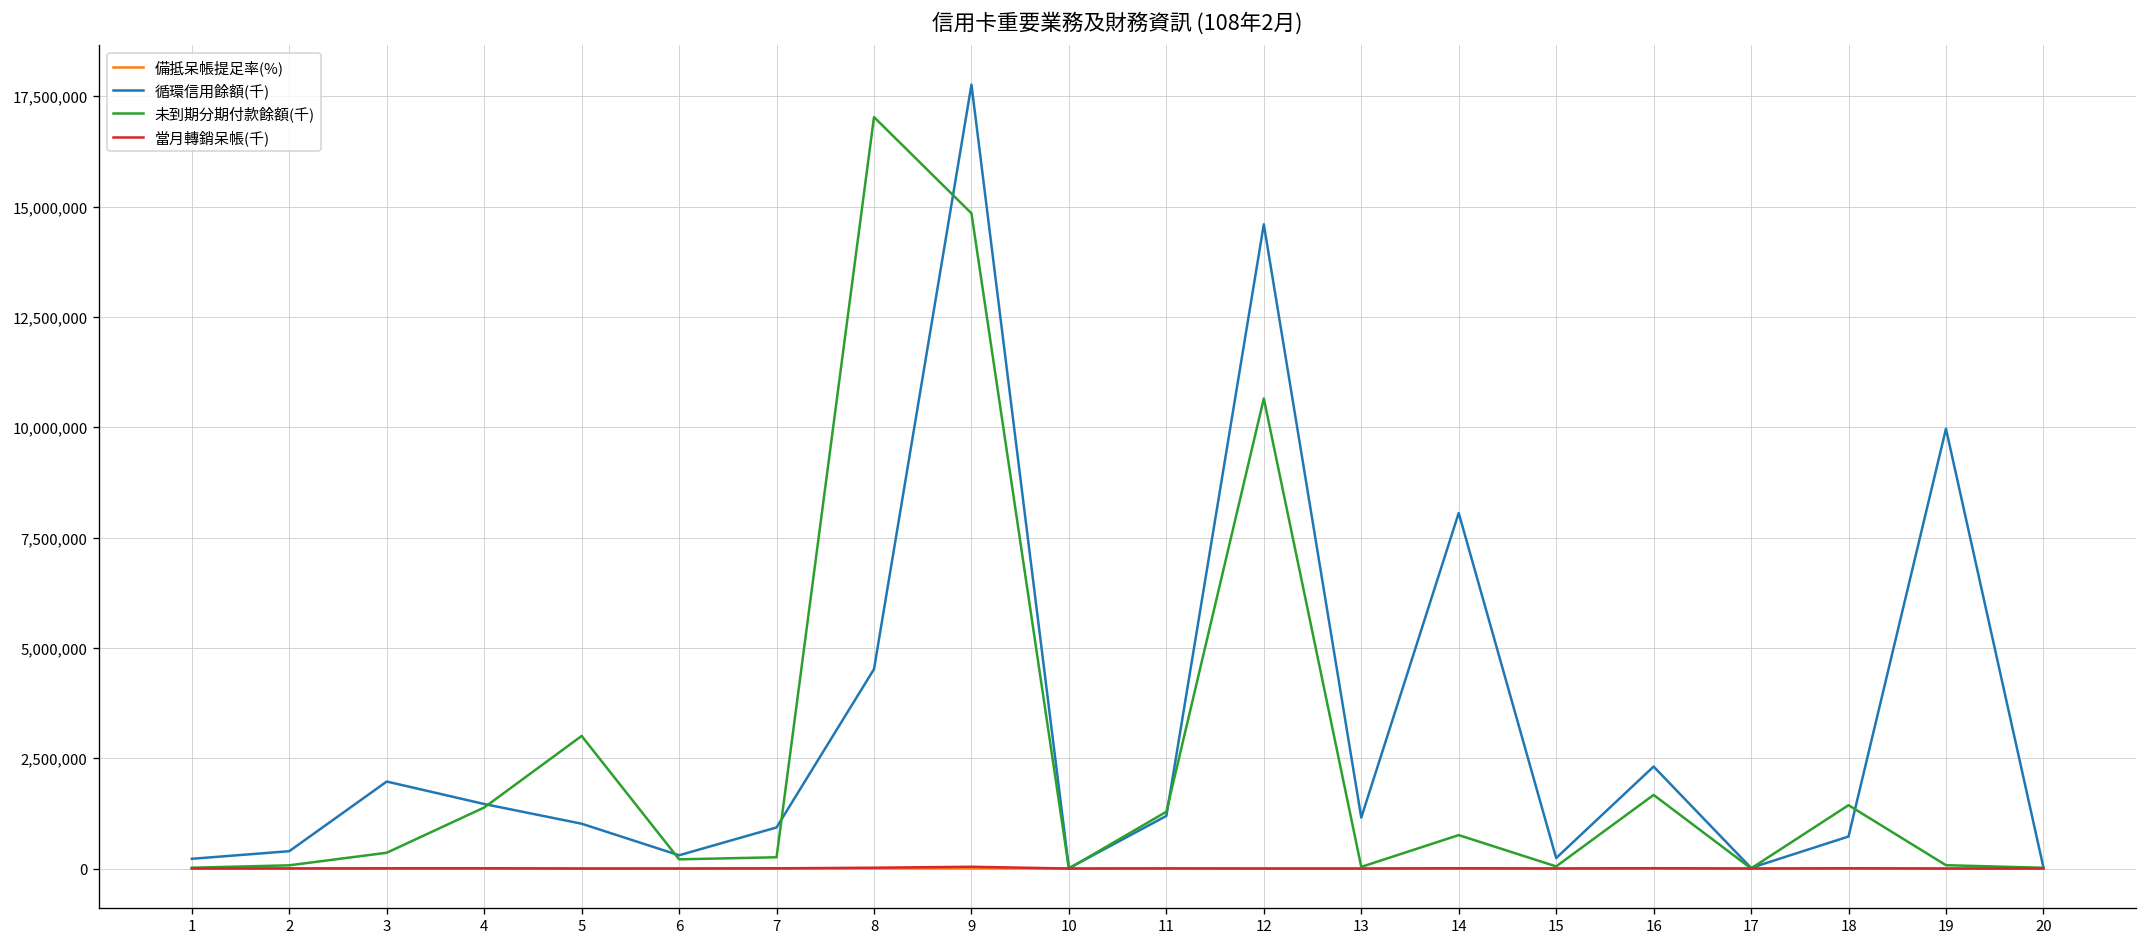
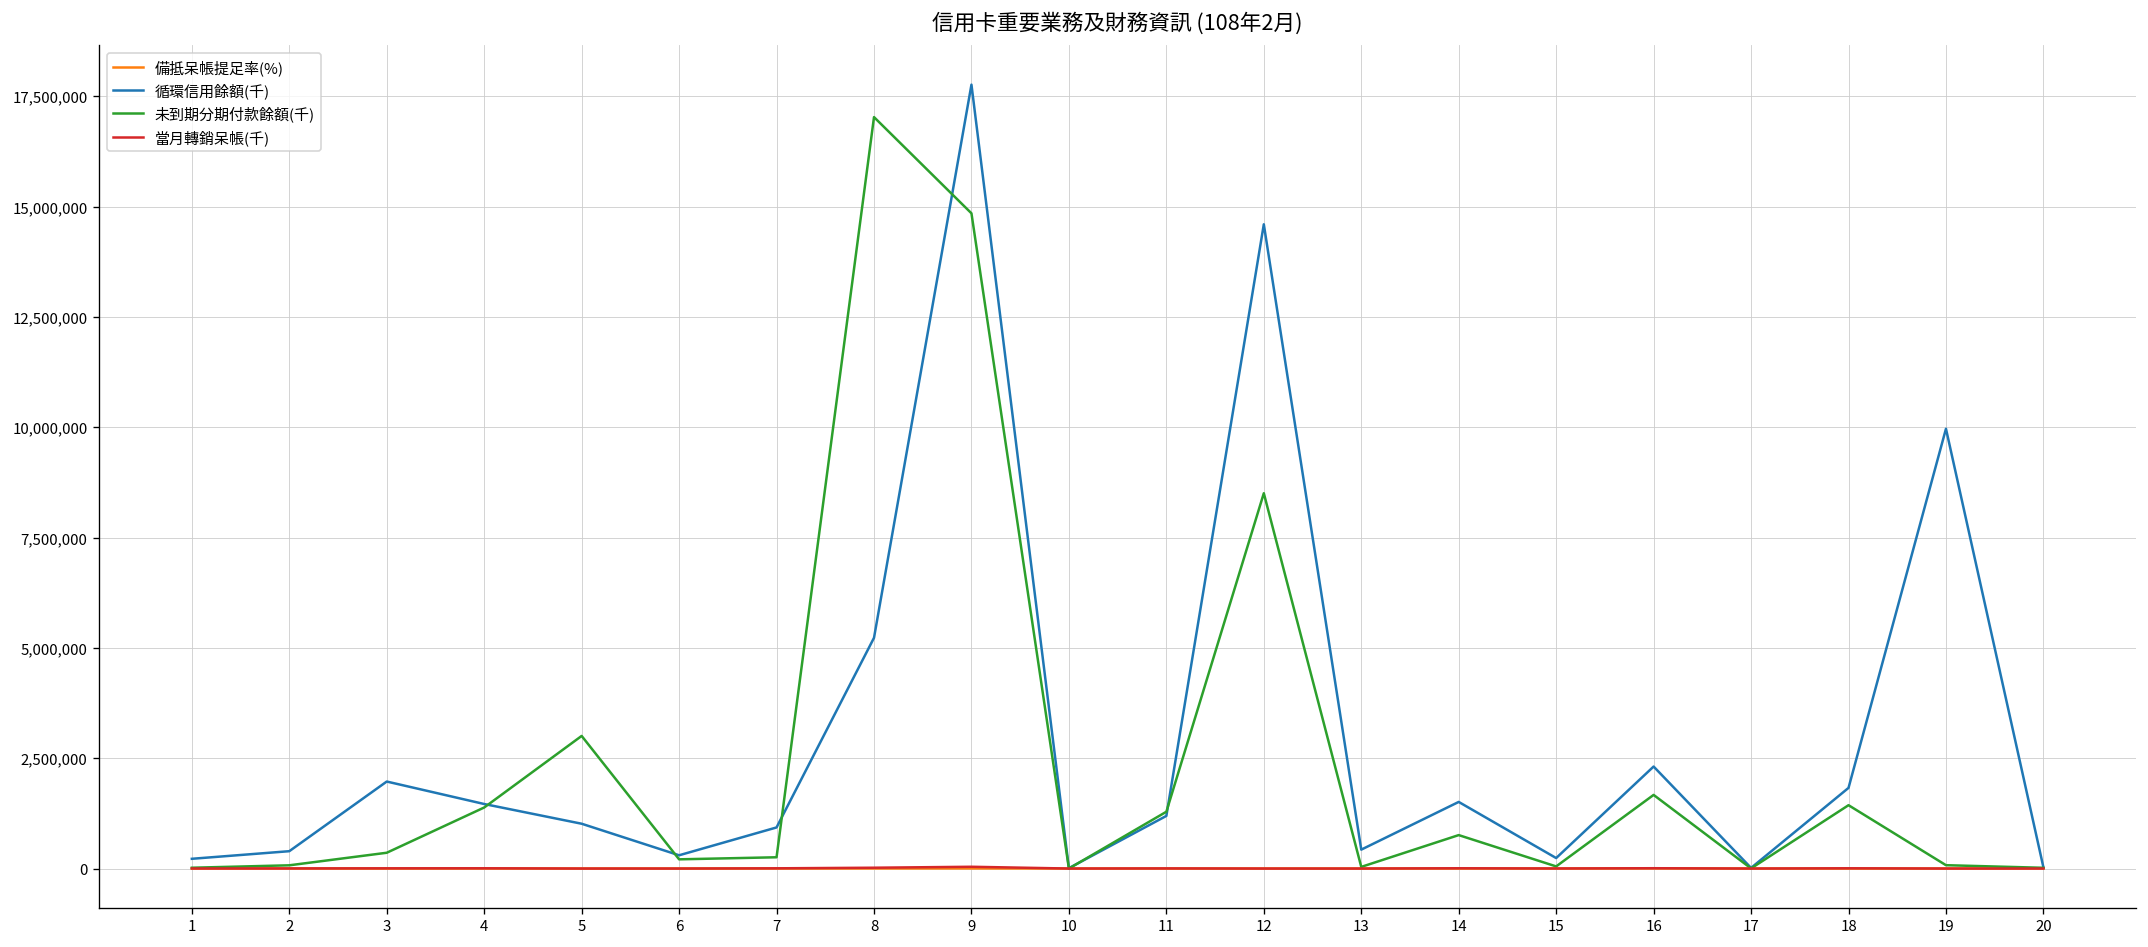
循環信用餘額(千), 8: 4,500,000 -> 5,200,000
未到期分期付款餘額(千), 12: 10,700,000 -> 8,500,000
循環信用餘額(千), 13: 1,200,000 -> 400,000
循環信用餘額(千), 14: 8,100,000 -> 1,500,000
循環信用餘額(千), 18: 700,000 -> 1,800,000
